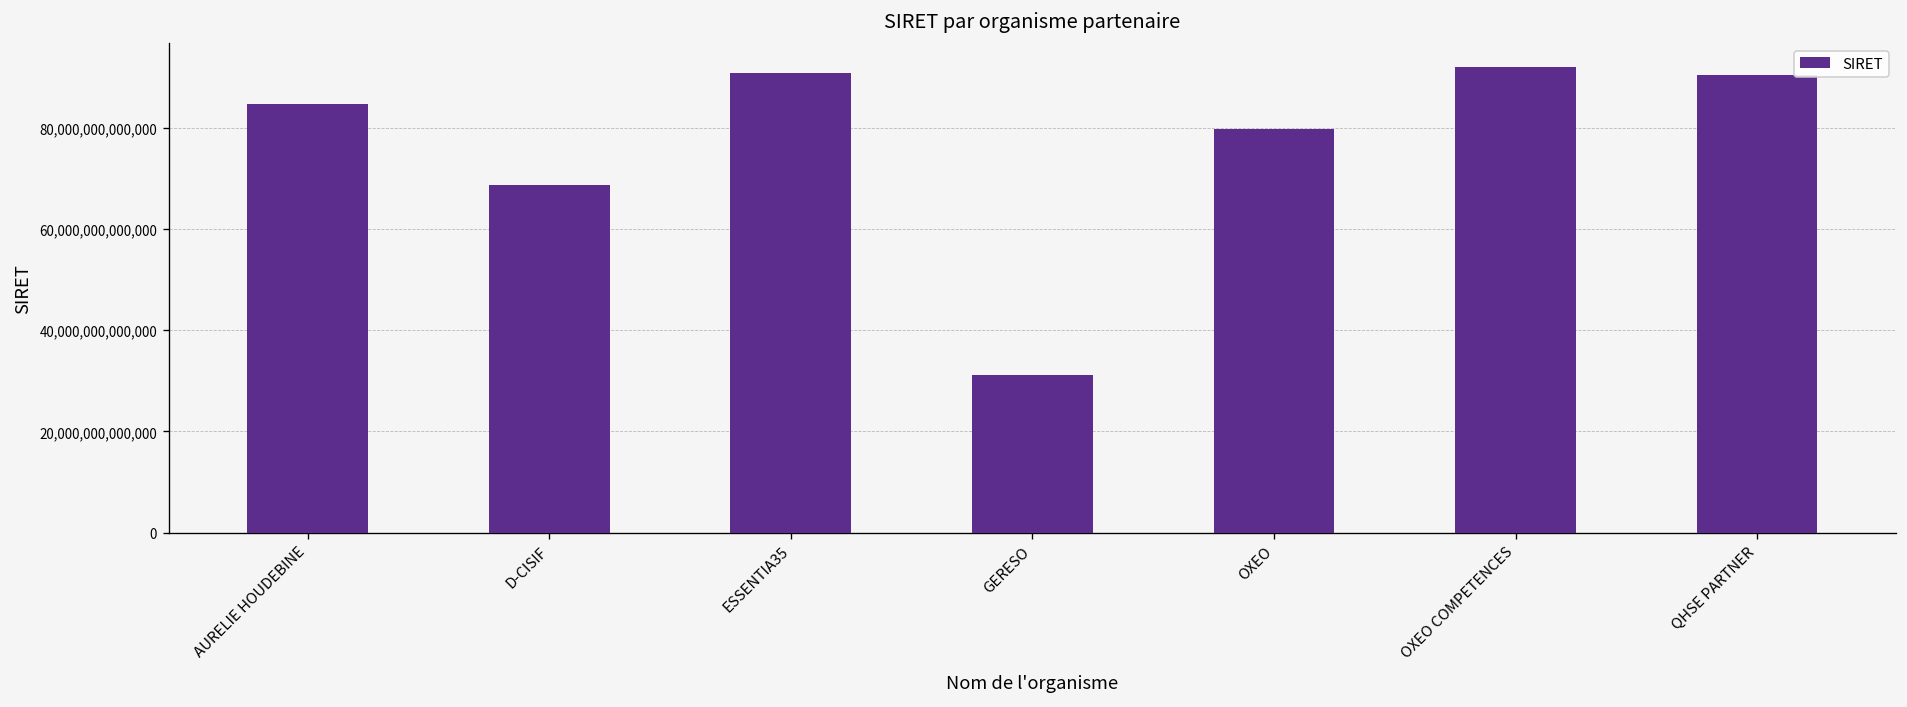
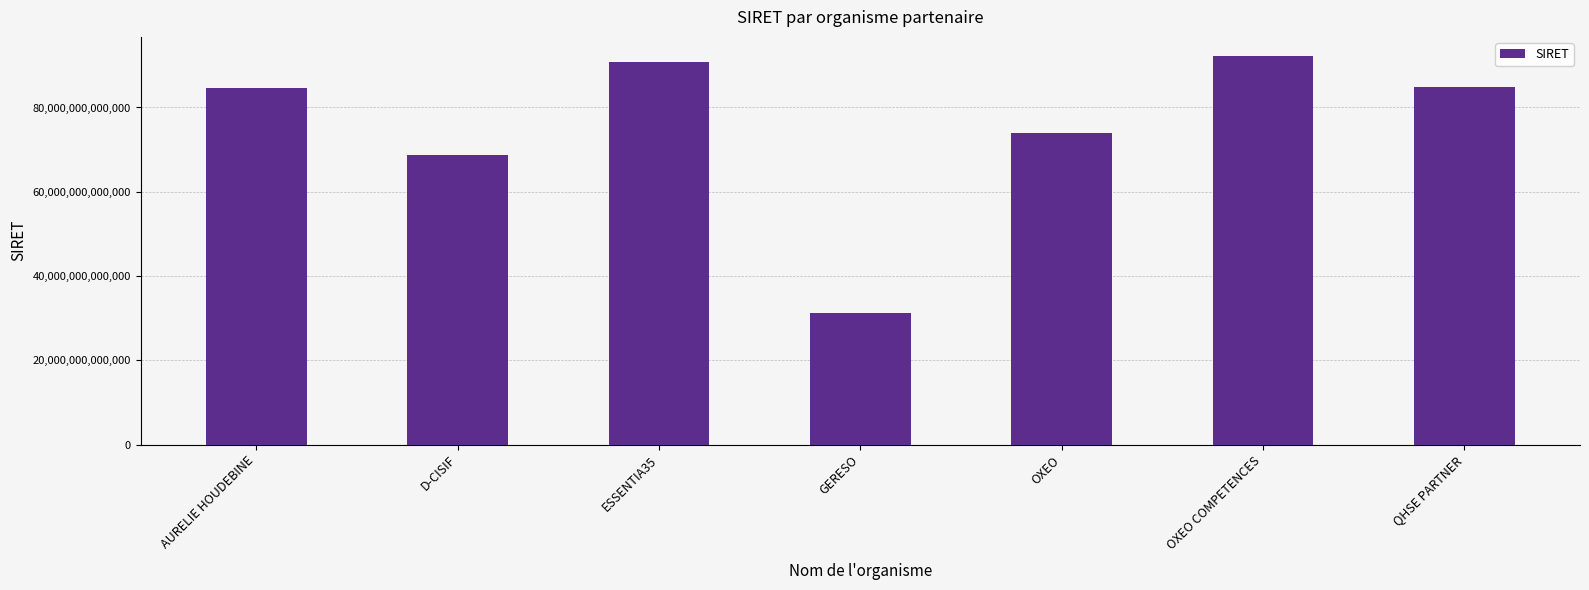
OXEO: 80,000,000,000,000 -> 74,000,000,000,000
QHSE PARTNER: 91,000,000,000,000 -> 85,000,000,000,000
